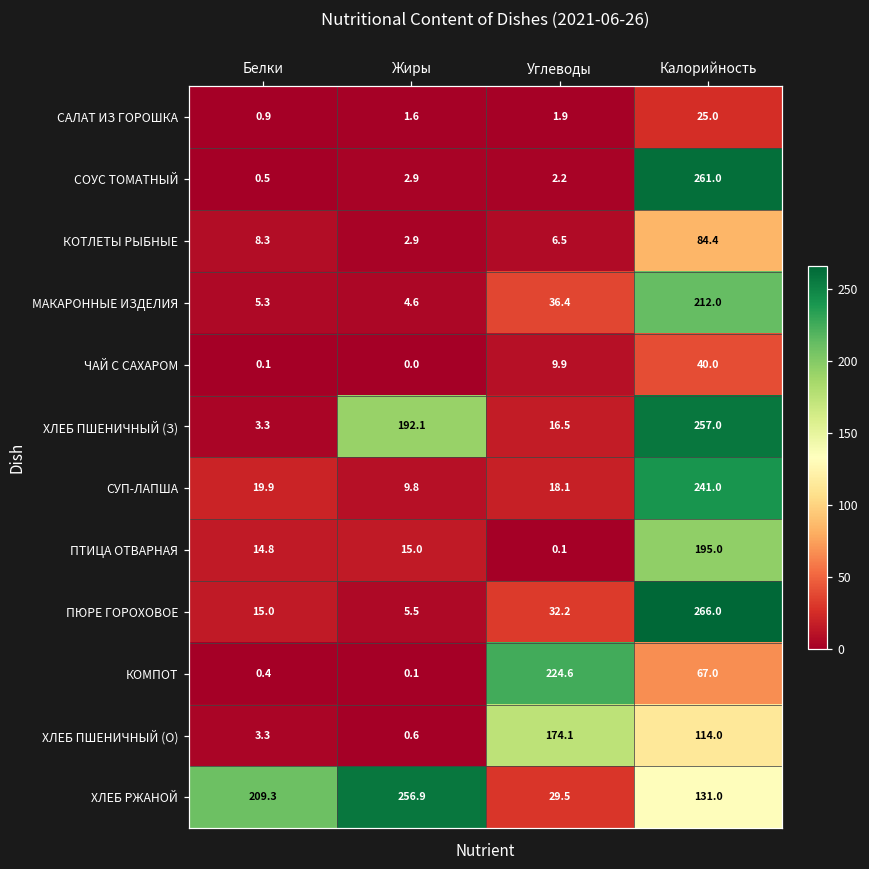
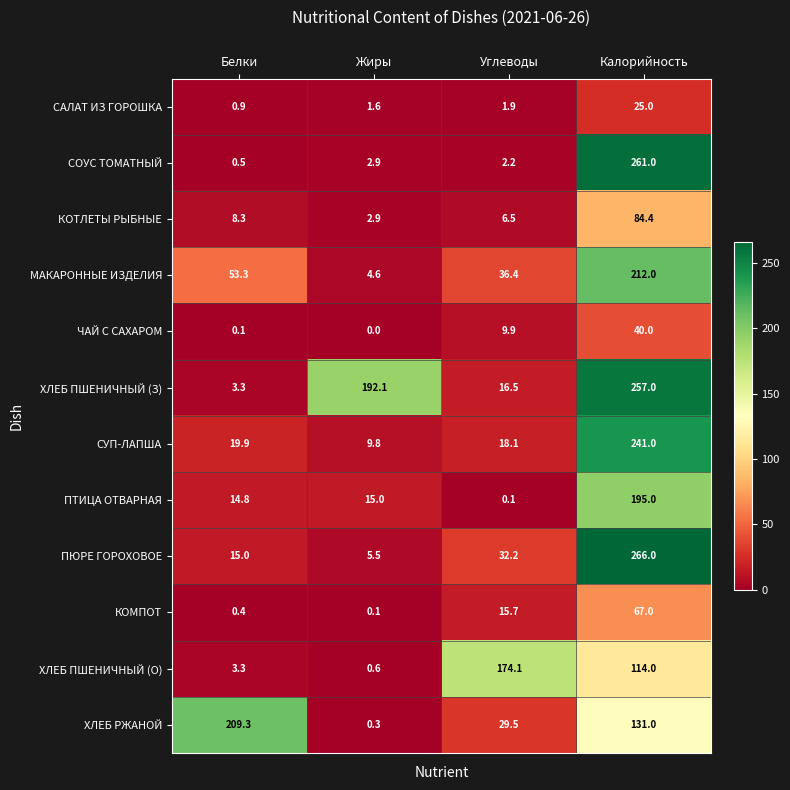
МАКАРОННЫЕ ИЗДЕЛИЯ, Белки: 5.3 -> 53.3
КОМПОТ, Углеводы: 224.6 -> 15.7
ХЛЕБ РЖАНОЙ, Жиры: 256.9 -> 0.3
